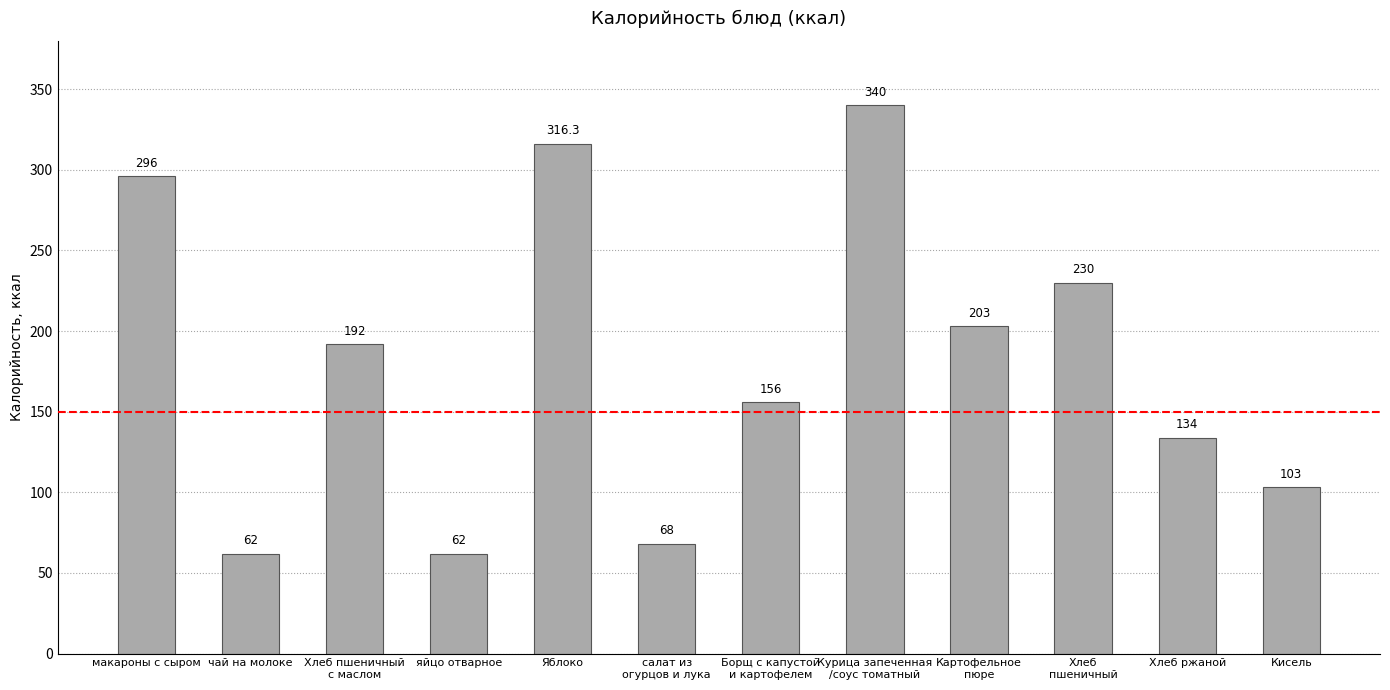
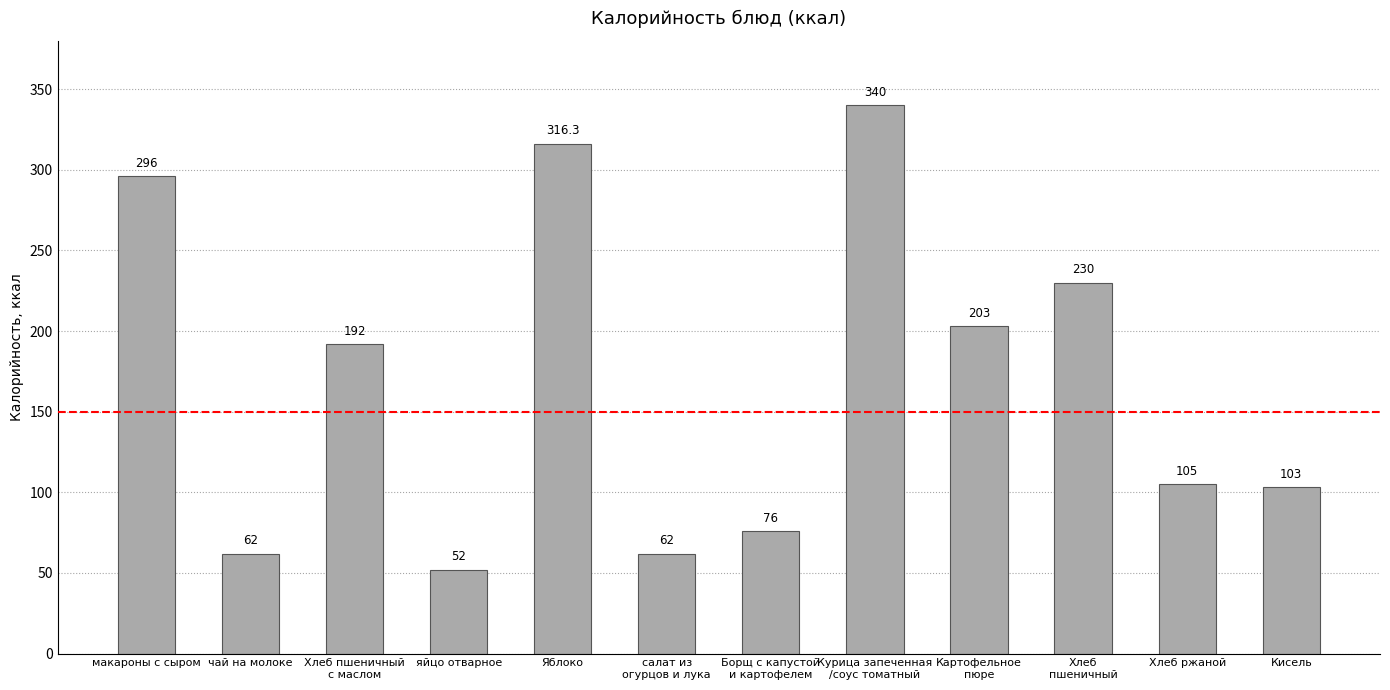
яйцо отварное: 62 -> 52
салат из огурцов и лука: 68 -> 62
Борщ с капустой и картофелем: 156 -> 76
Хлеб ржаной: 134 -> 105
